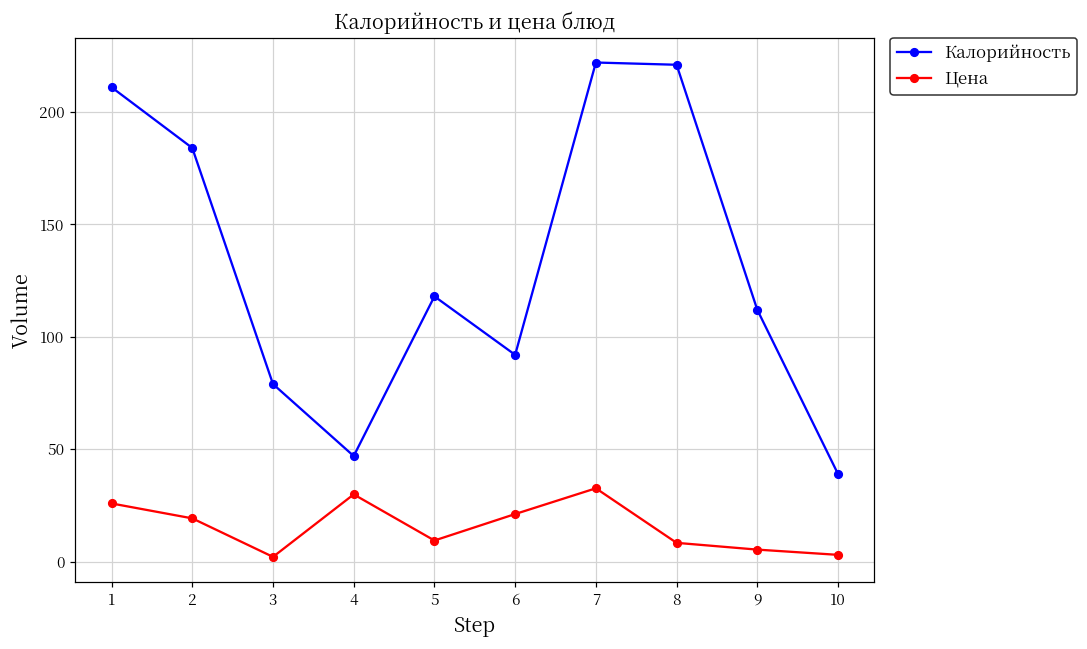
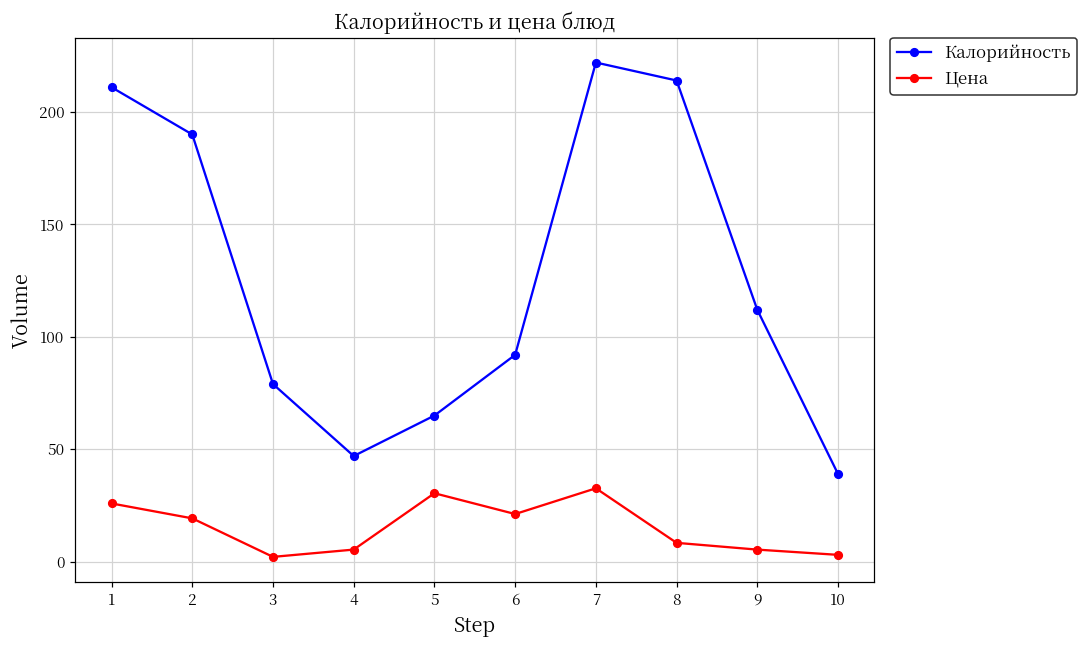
Калорийность, 2: 184 -> 190
Цена, 4: 30 -> 5
Калорийность, 5: 118 -> 65
Цена, 5: 9 -> 30
Калорийность, 8: 221 -> 214
